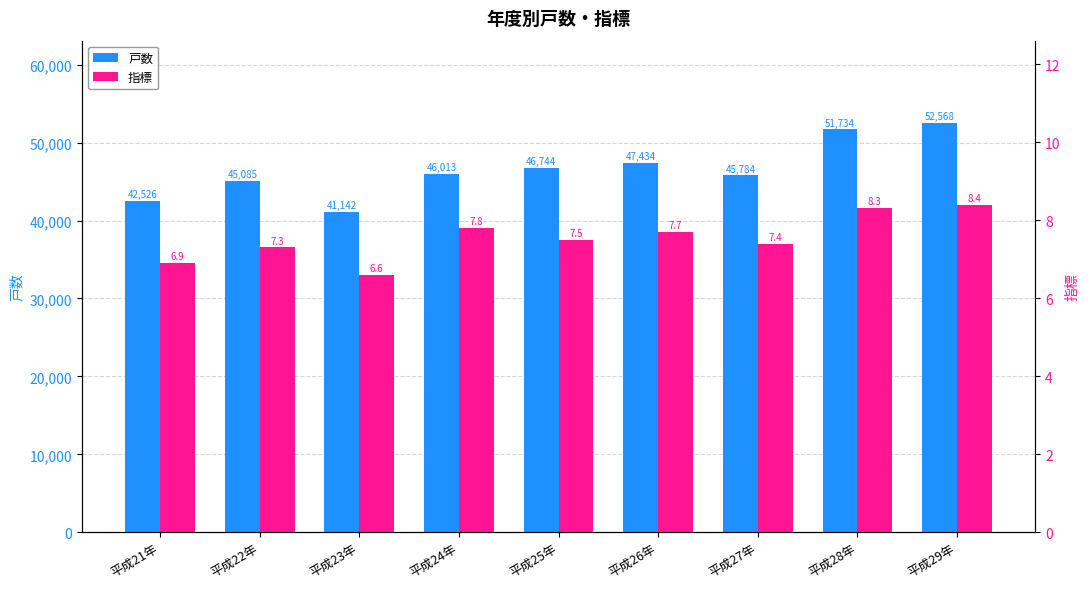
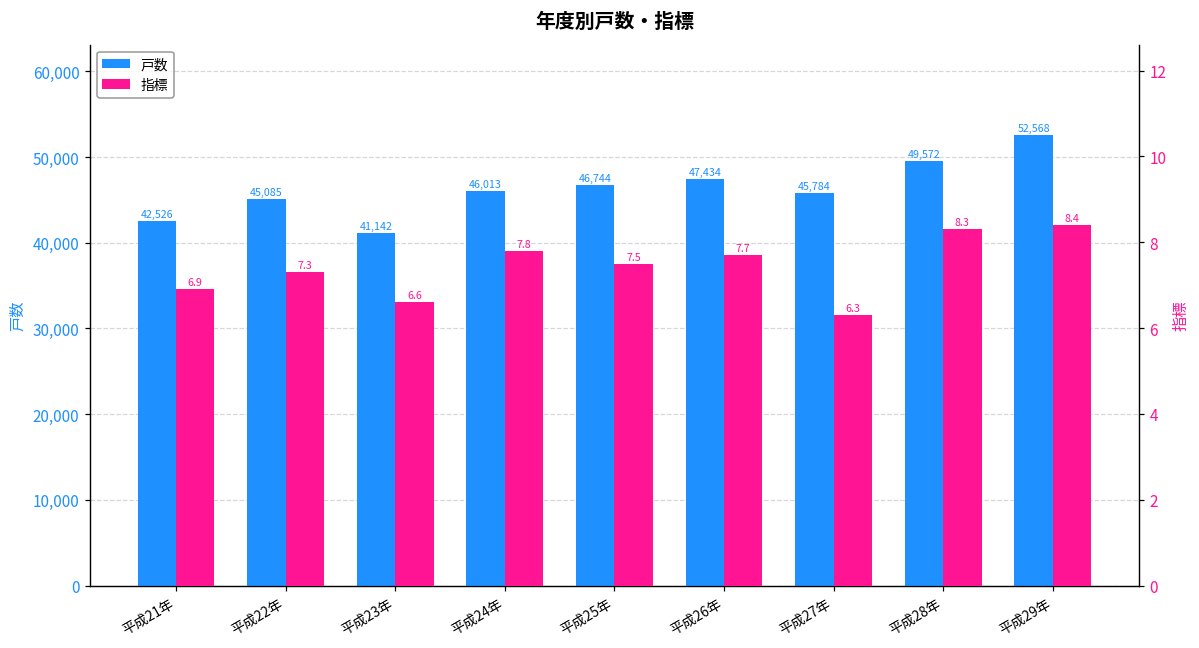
戸数, 平成28年: 51,734 -> 49,572
指標, 平成27年: 7.4 -> 6.3
